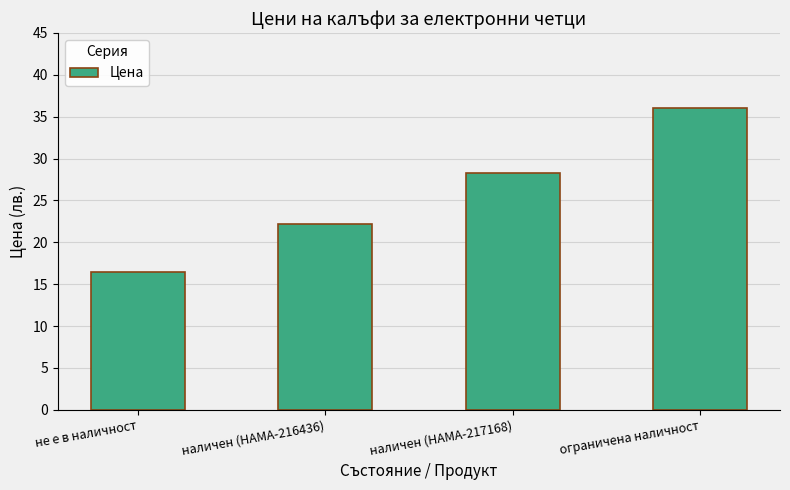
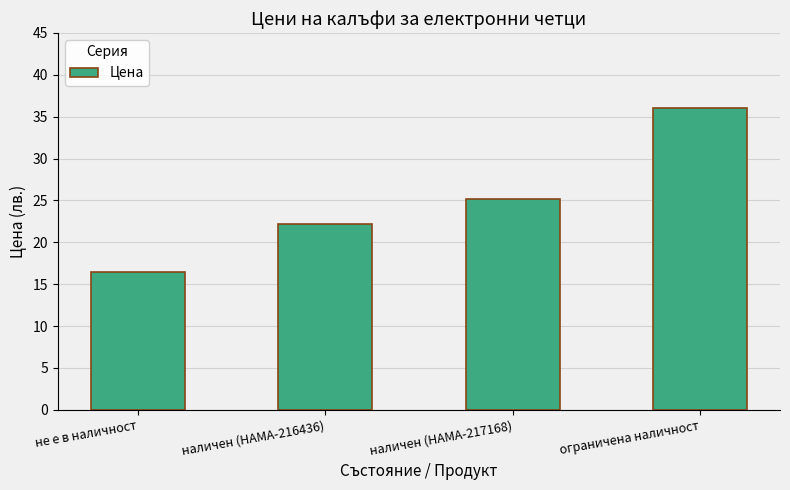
наличен (HAMA-217168): 28 -> 25
